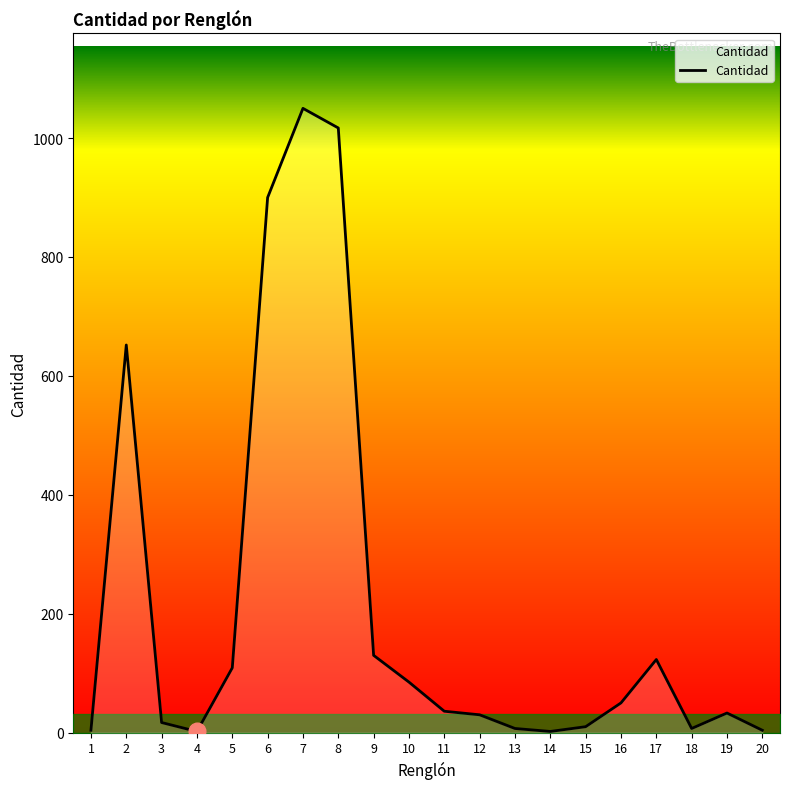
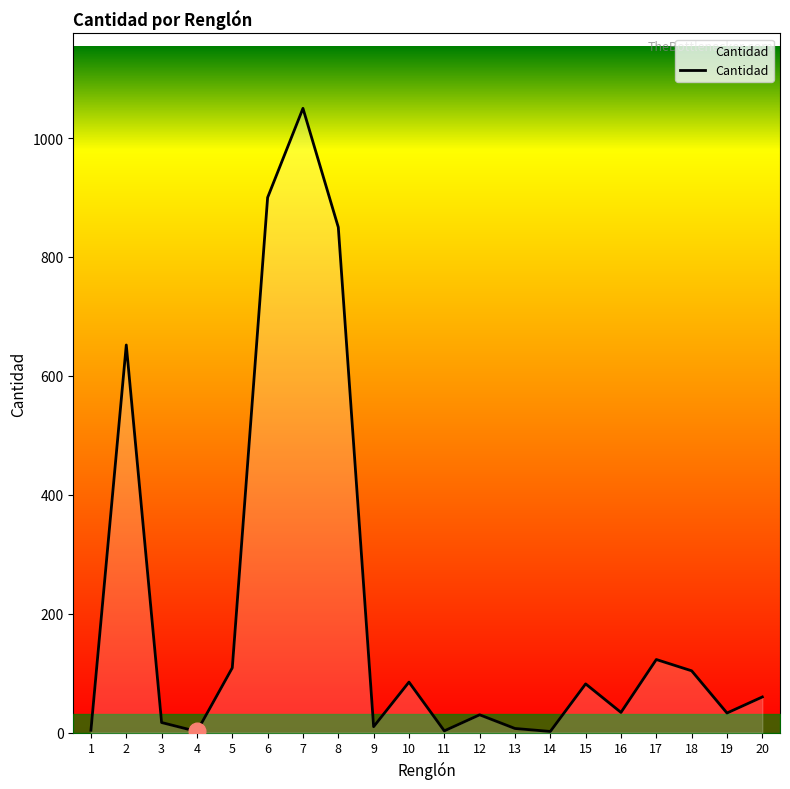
Cantidad, 8: 1020 -> 850
Cantidad, 9: 130 -> 10
Cantidad, 11: 40 -> 0
Cantidad, 15: 10 -> 80
Cantidad, 16: 50 -> 30
Cantidad, 18: 10 -> 100
Cantidad, 20: 0 -> 60
